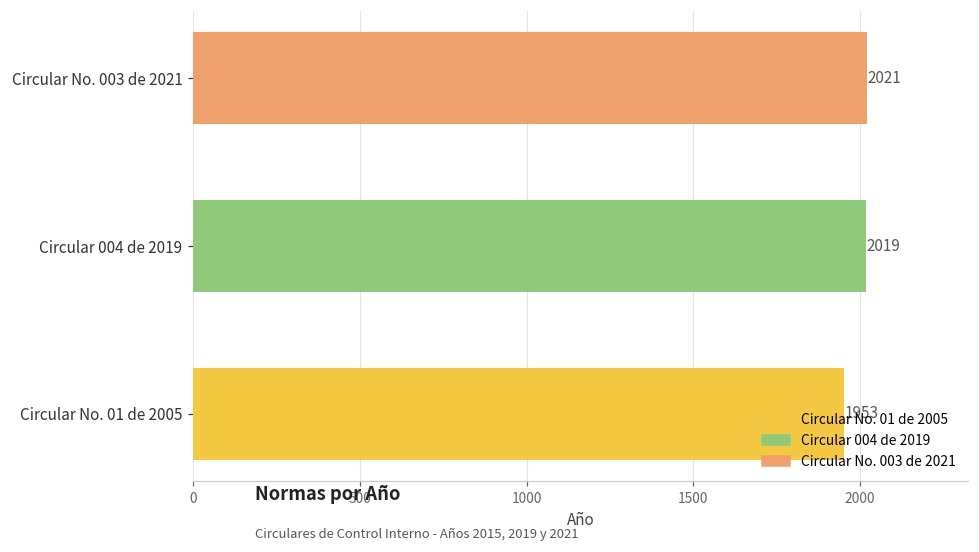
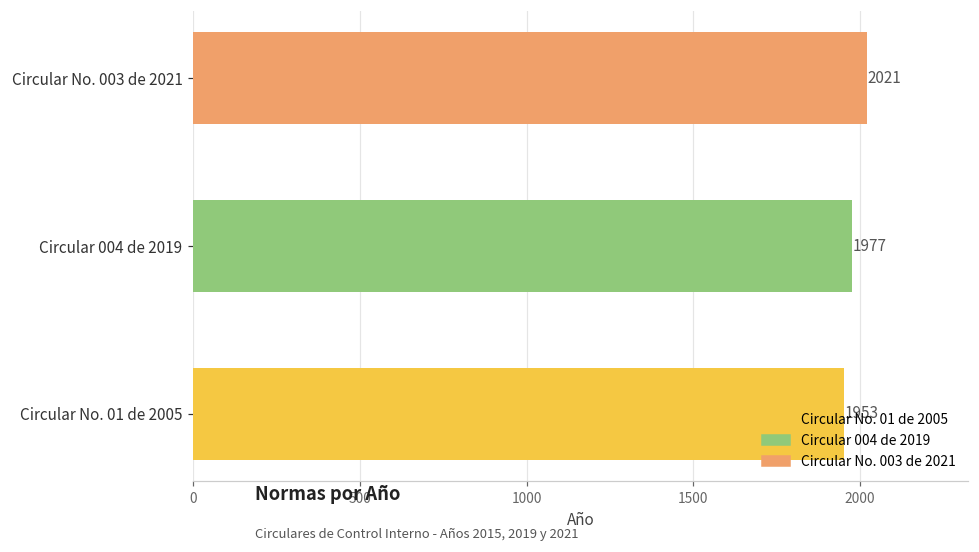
Circular 004 de 2019: 2019 -> 1977
